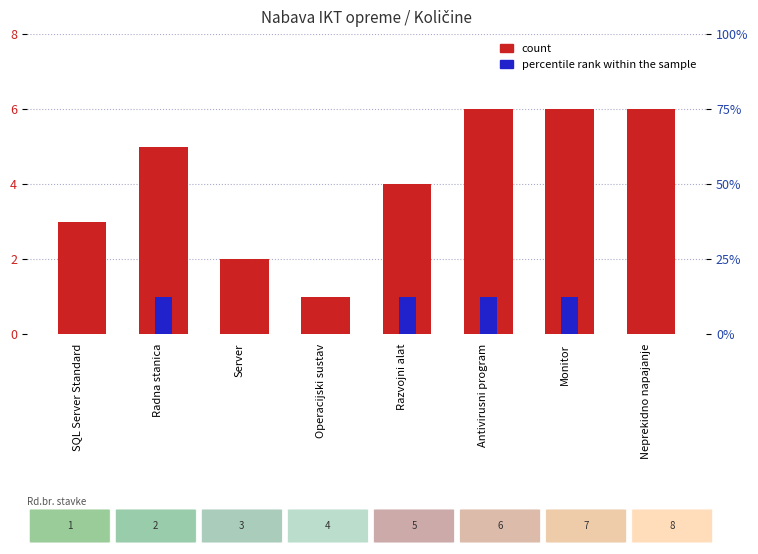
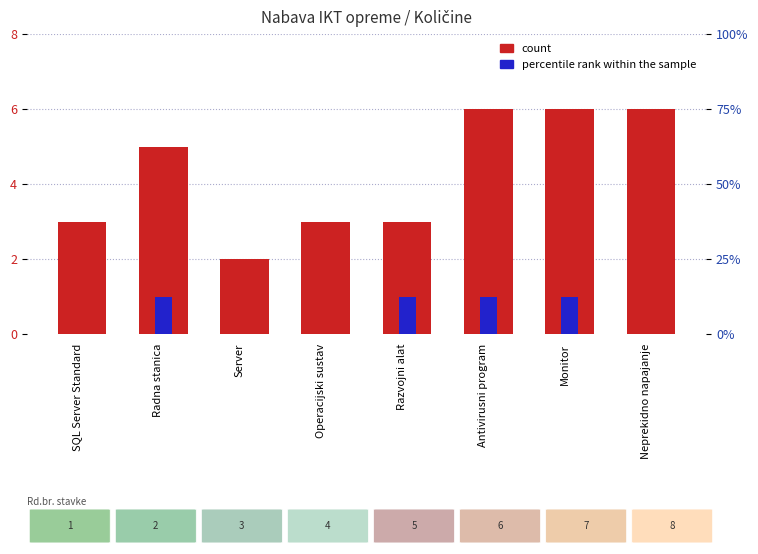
count, Operacijski sustav: 1 -> 3
count, Razvojni alat: 4 -> 3
